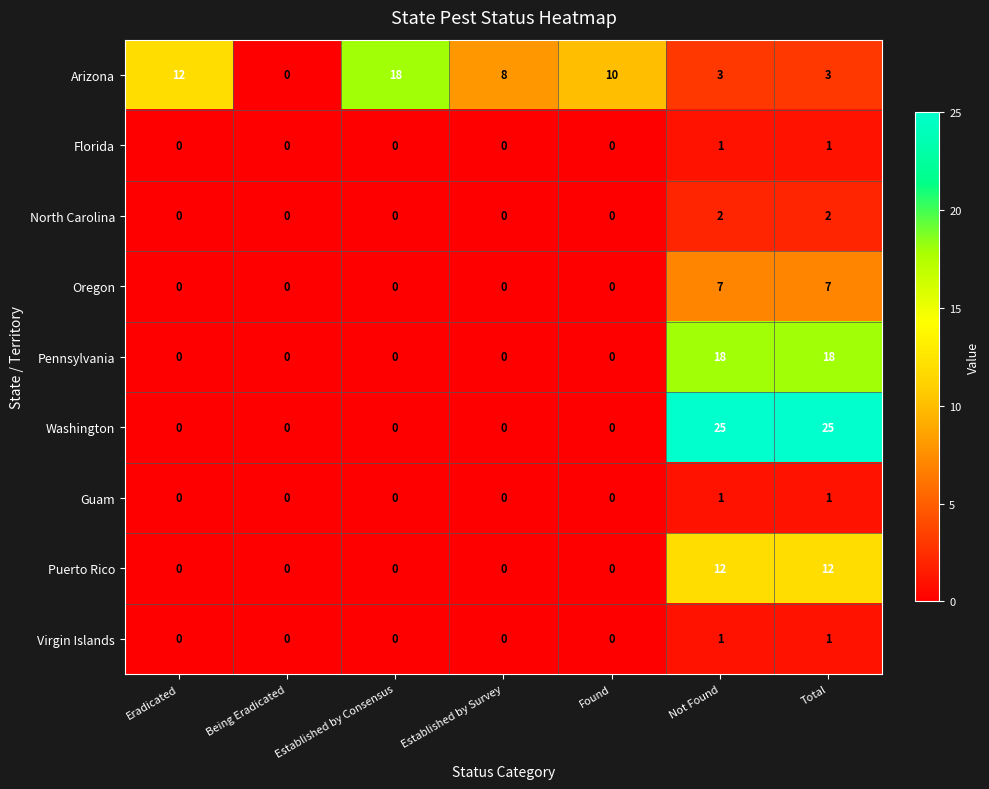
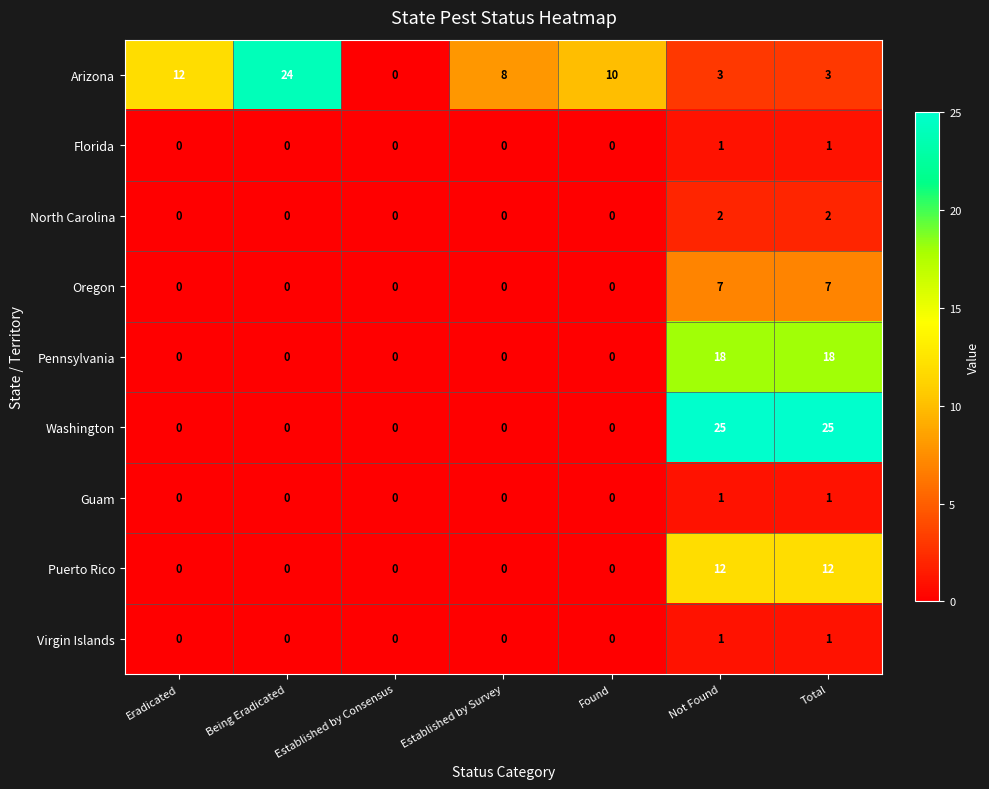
Arizona, Being Eradicated: 0 -> 24
Arizona, Established by Consensus: 18 -> 0
